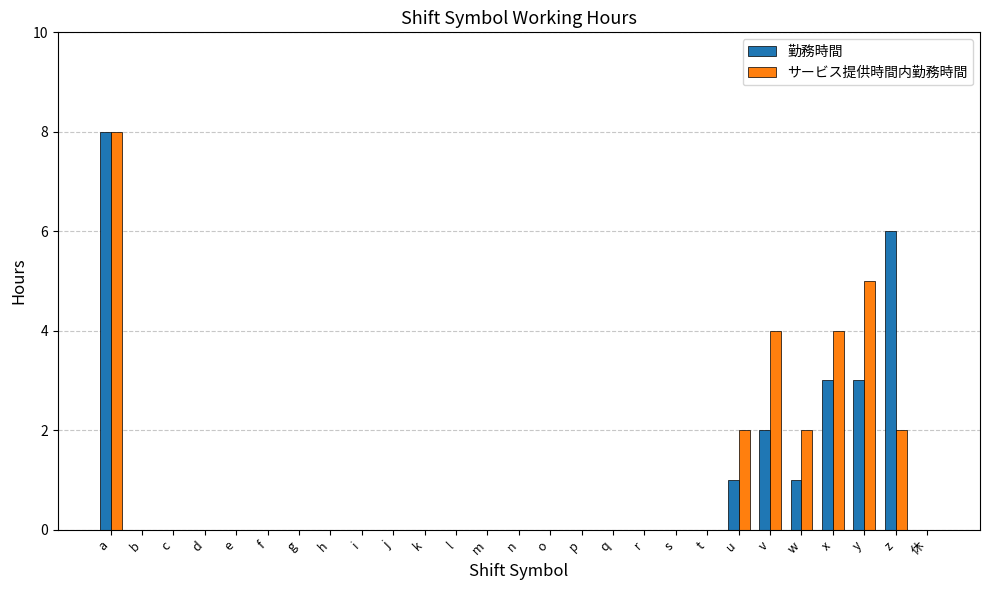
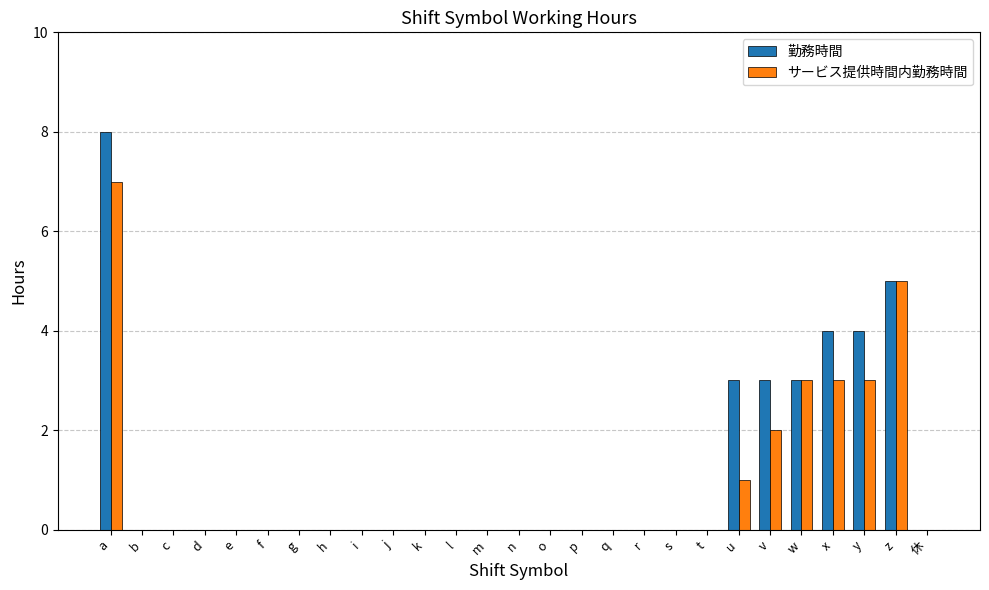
サービス提供時間内勤務時間, a: 8 -> 7
勤務時間, u: 1 -> 3
サービス提供時間内勤務時間, u: 2 -> 1
勤務時間, v: 2 -> 3
サービス提供時間内勤務時間, v: 4 -> 2
勤務時間, w: 1 -> 3
サービス提供時間内勤務時間, w: 2 -> 3
勤務時間, x: 3 -> 4
サービス提供時間内勤務時間, x: 4 -> 3
勤務時間, y: 3 -> 4
サービス提供時間内勤務時間, y: 5 -> 3
勤務時間, z: 6 -> 5
サービス提供時間内勤務時間, z: 2 -> 5
